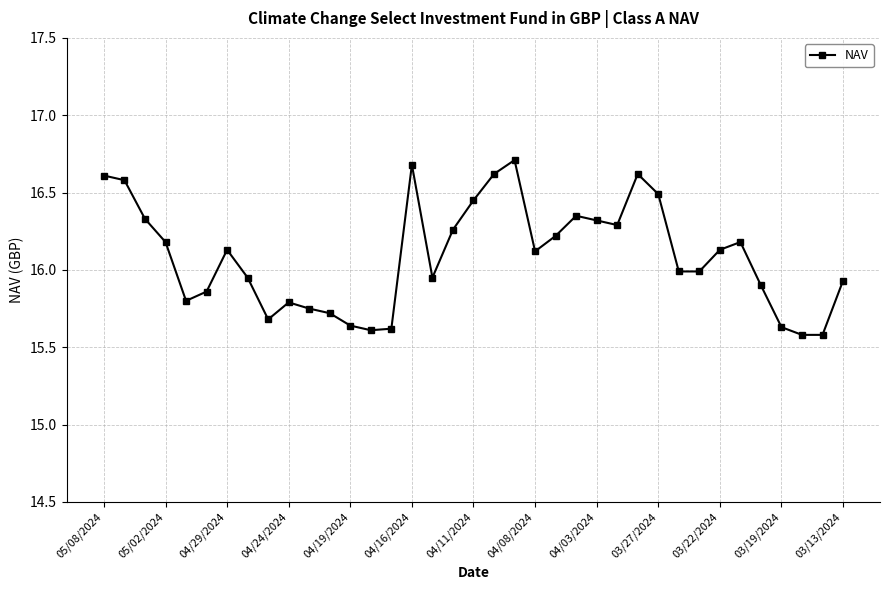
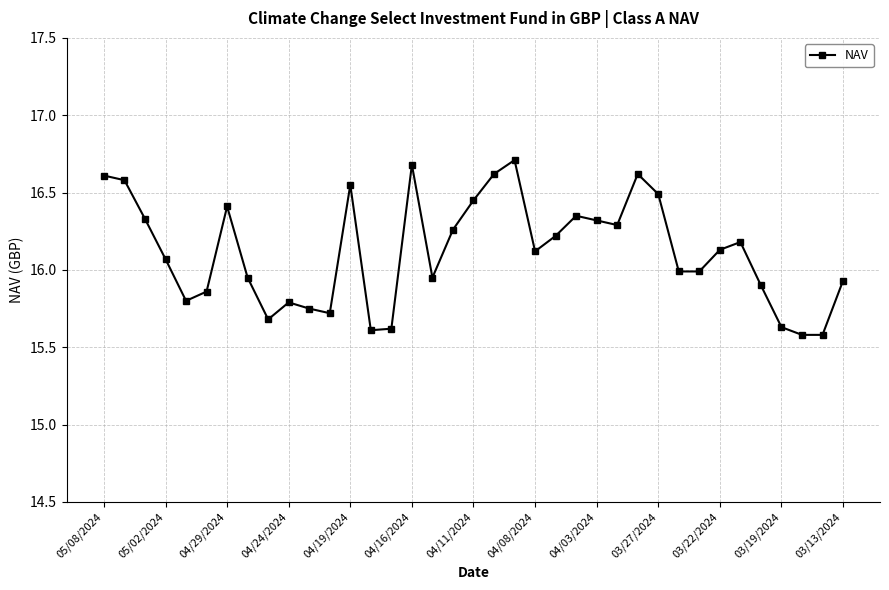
05/02/2024: 16.18 -> 16.07
04/29/2024: 16.13 -> 16.41
04/19/2024: 15.64 -> 16.55
